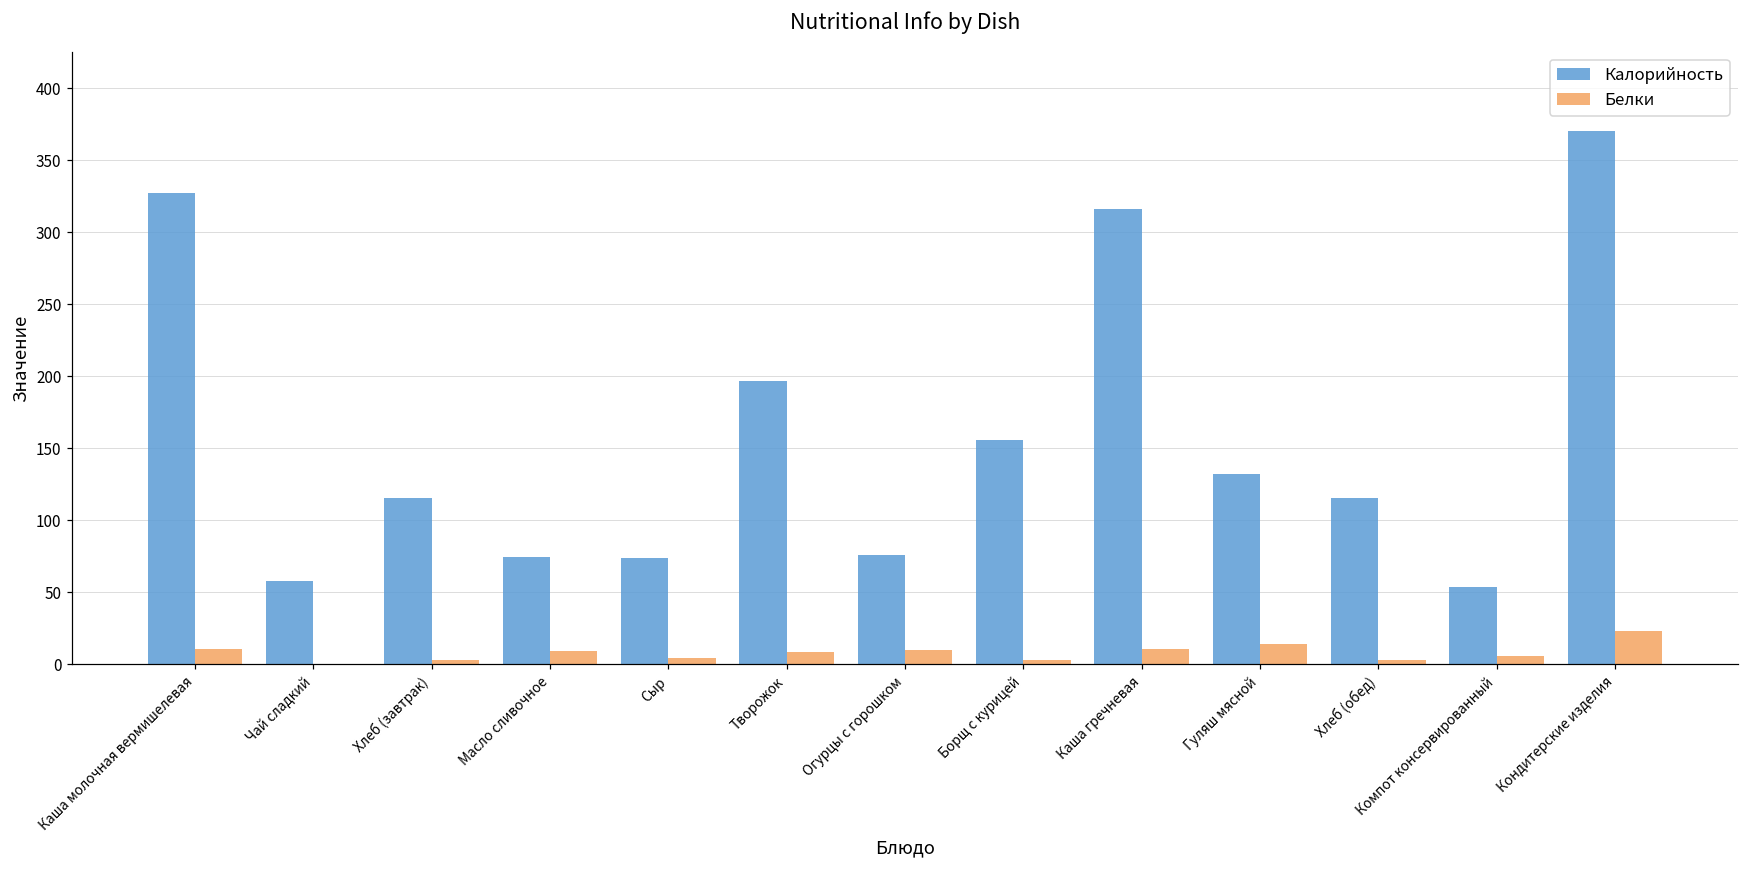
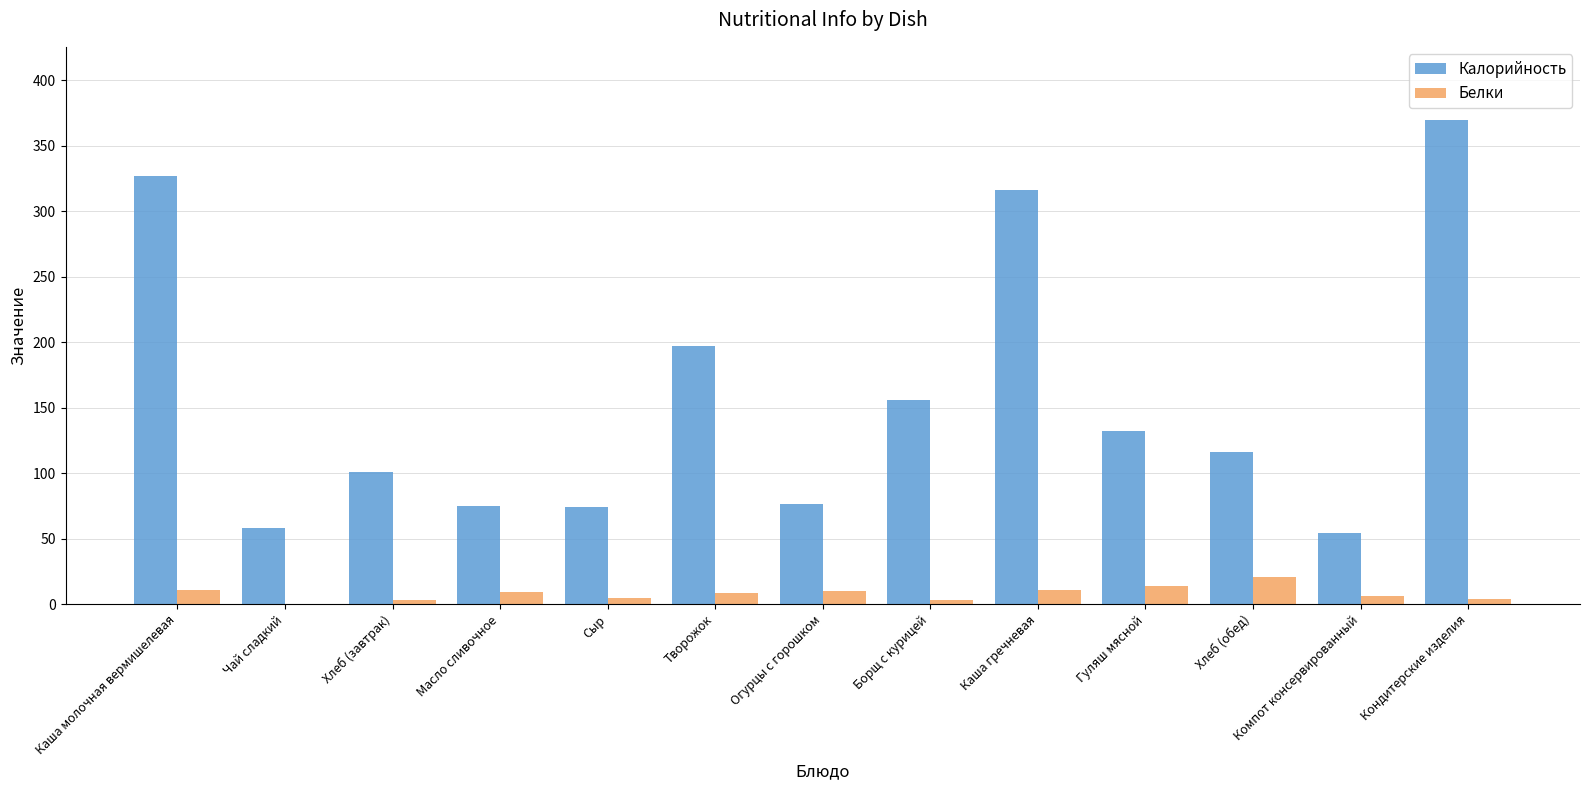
Калорийность, Хлеб (завтрак): 116 -> 100
Белки, Хлеб (обед): 3 -> 20
Белки, Кондитерские изделия: 23 -> 4
